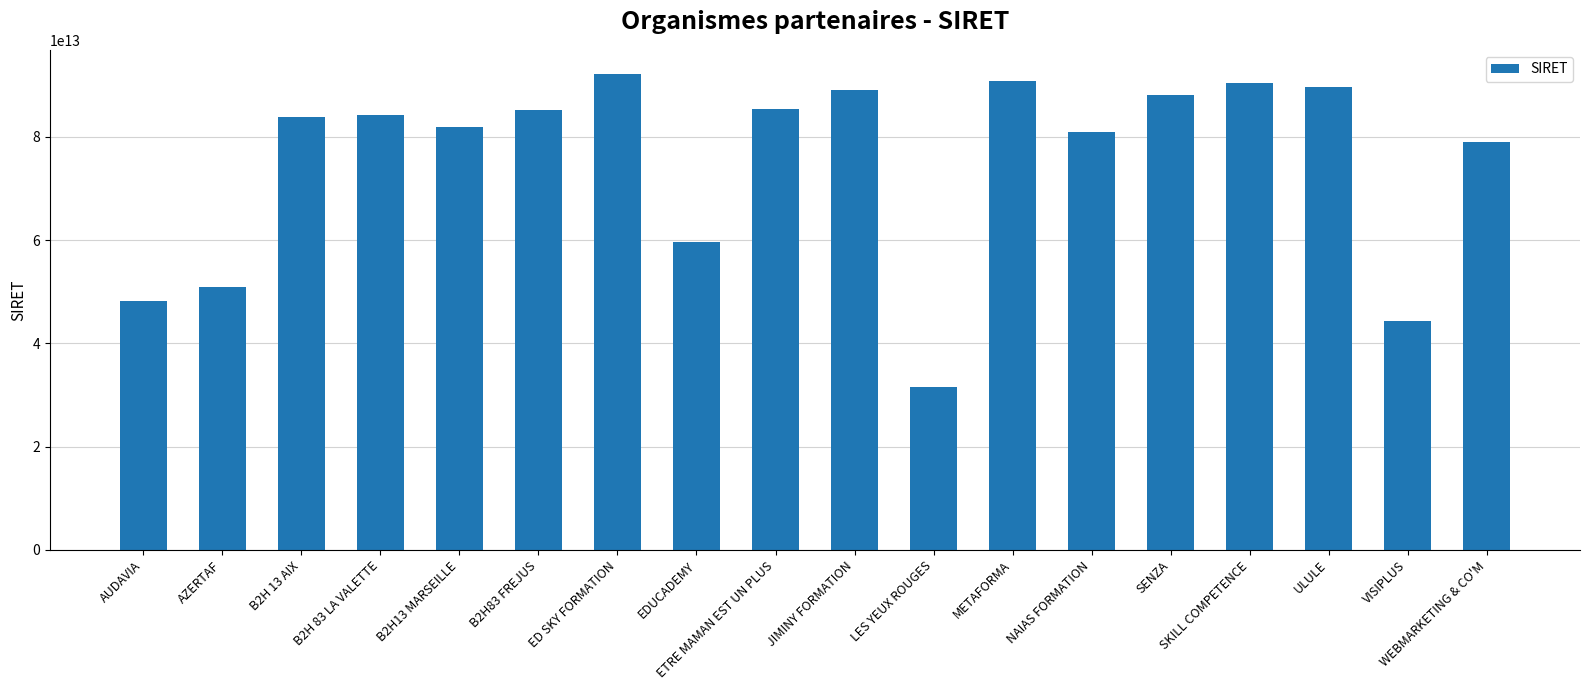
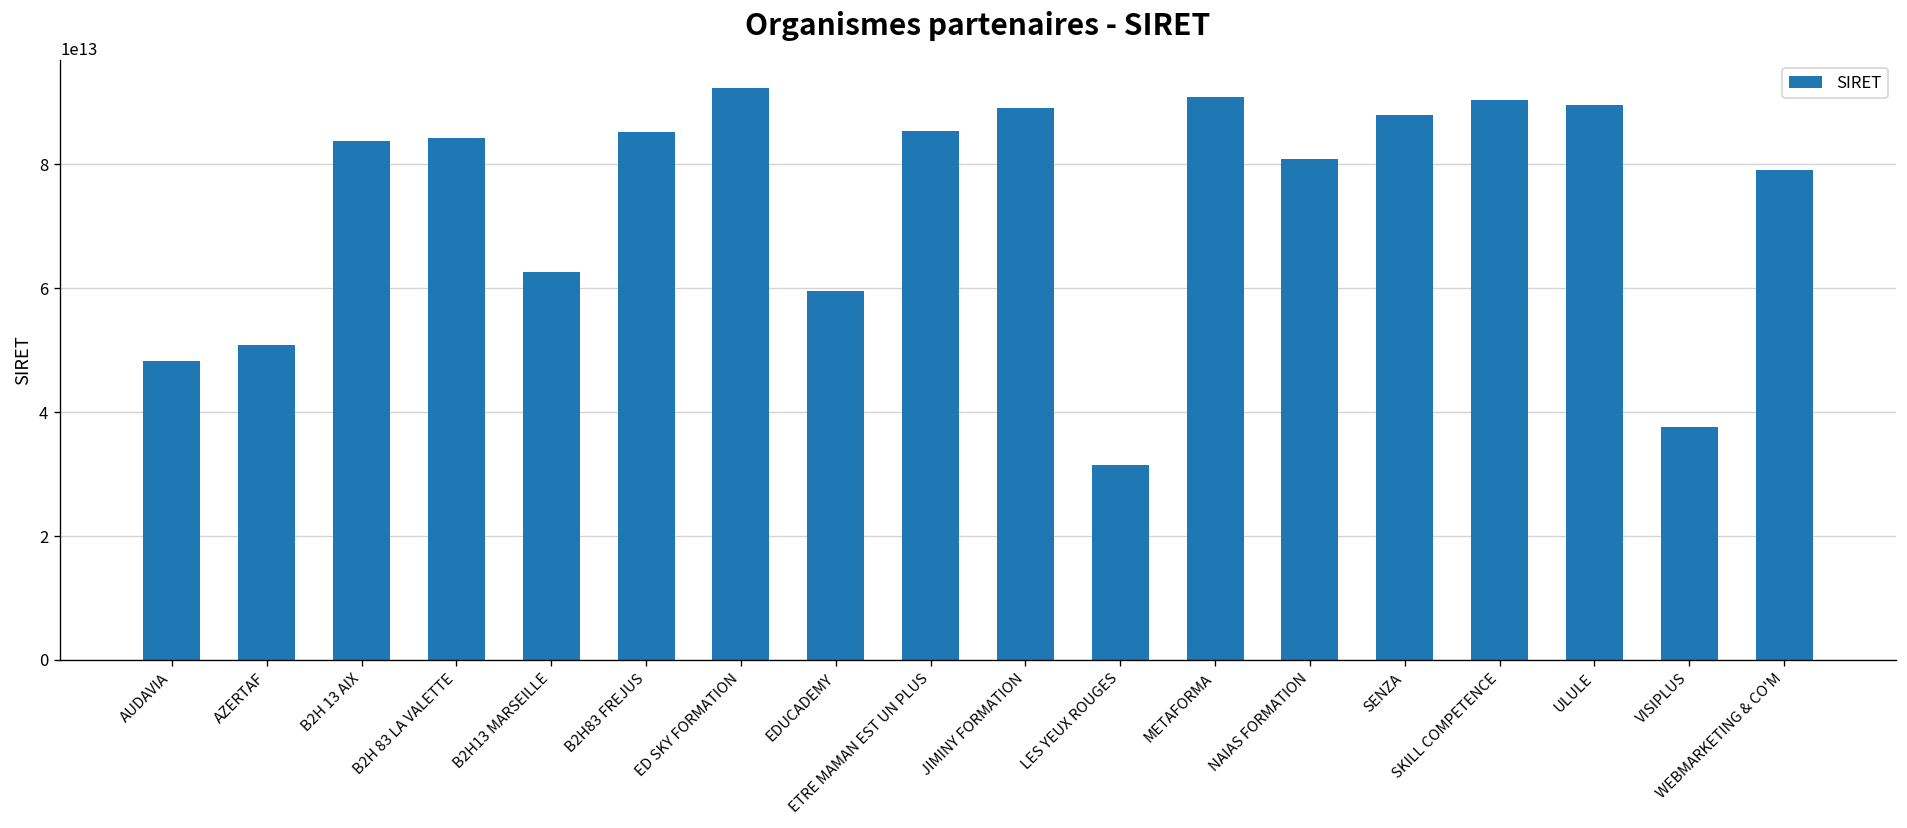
B2H13 MARSEILLE: 82000000000000 -> 63000000000000
VISIPLUS: 44000000000000 -> 38000000000000
